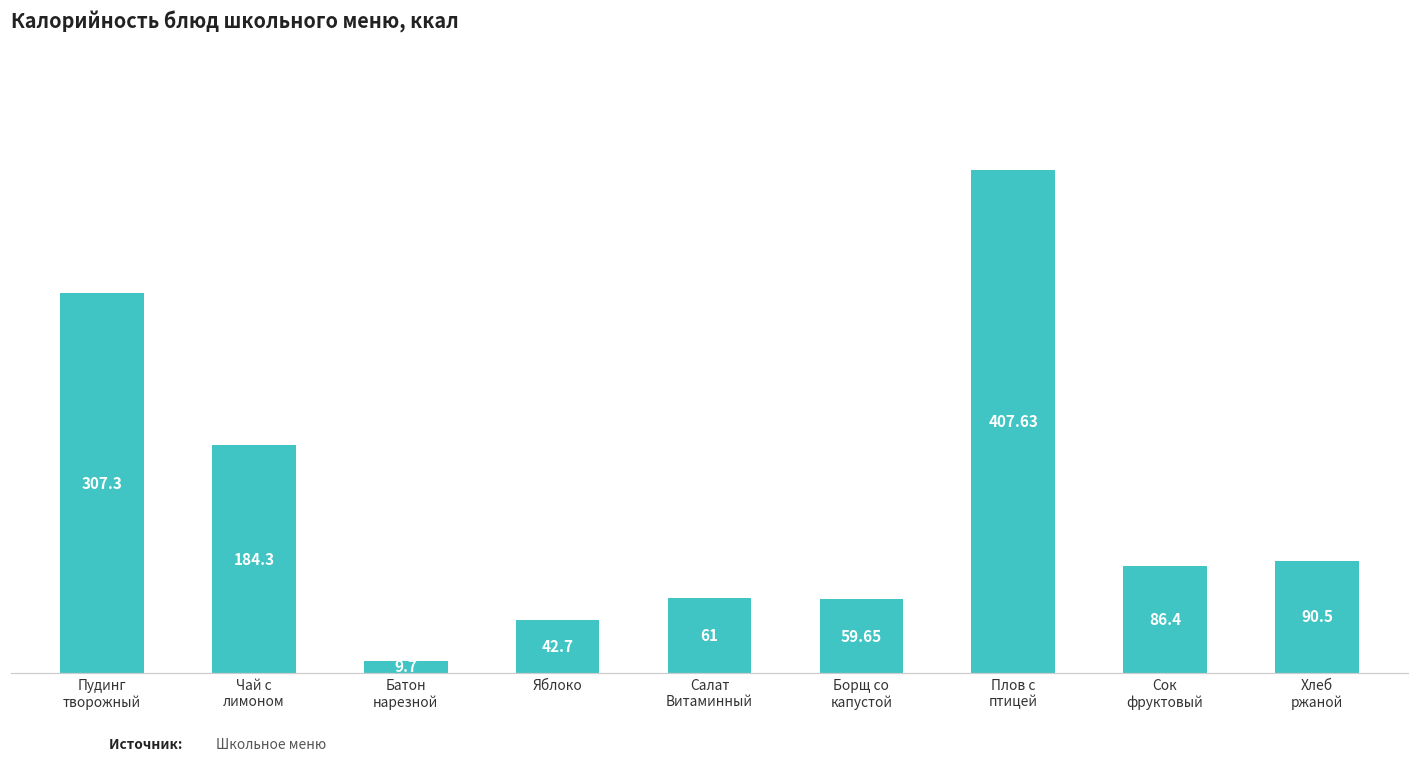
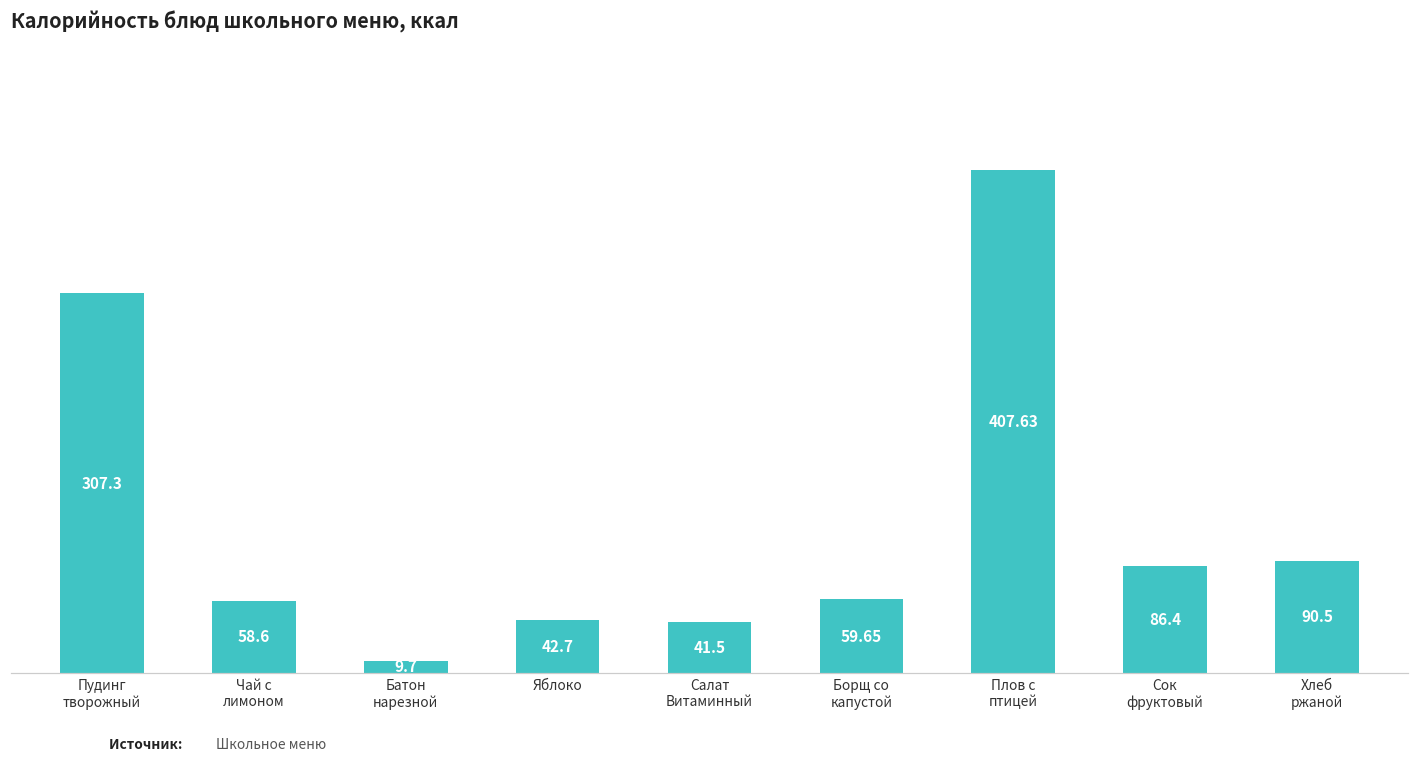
Чай с лимоном: 184.3 -> 58.6
Салат Витаминный: 61 -> 41.5
